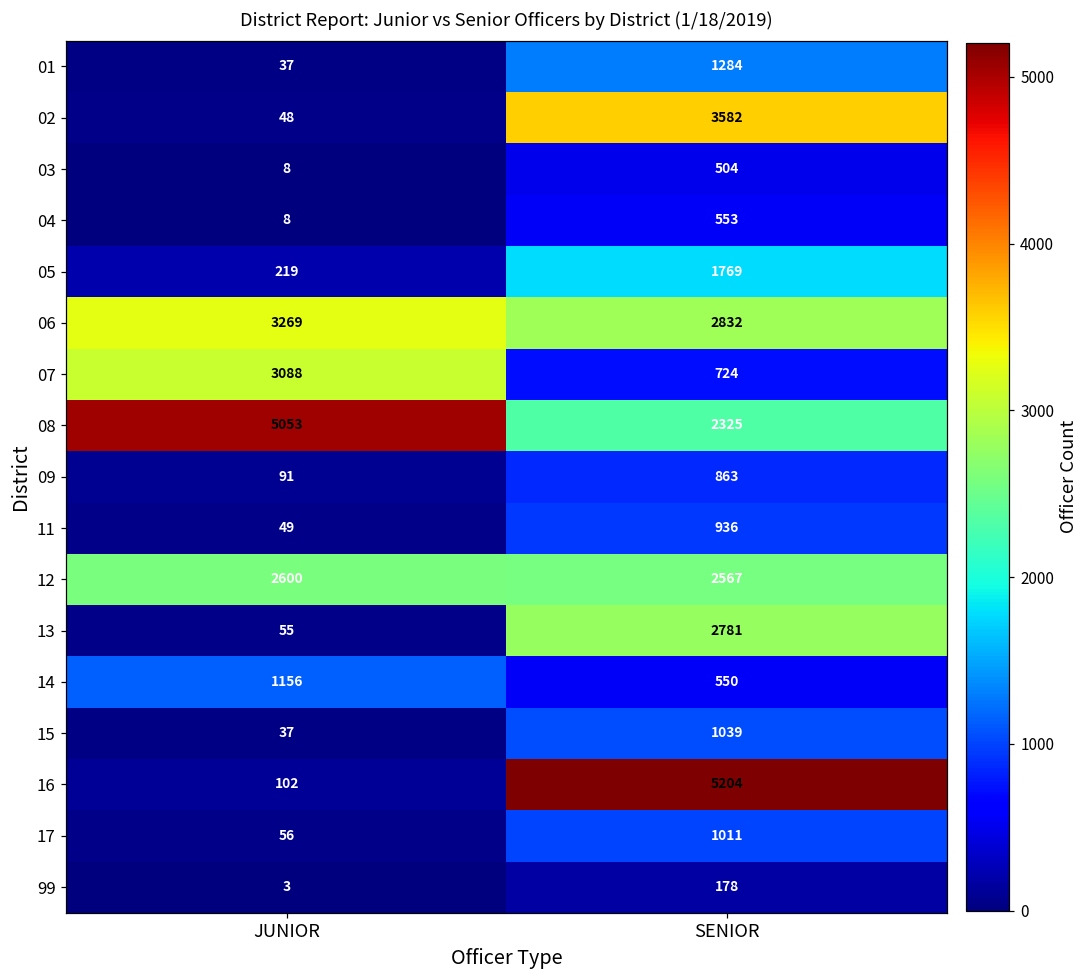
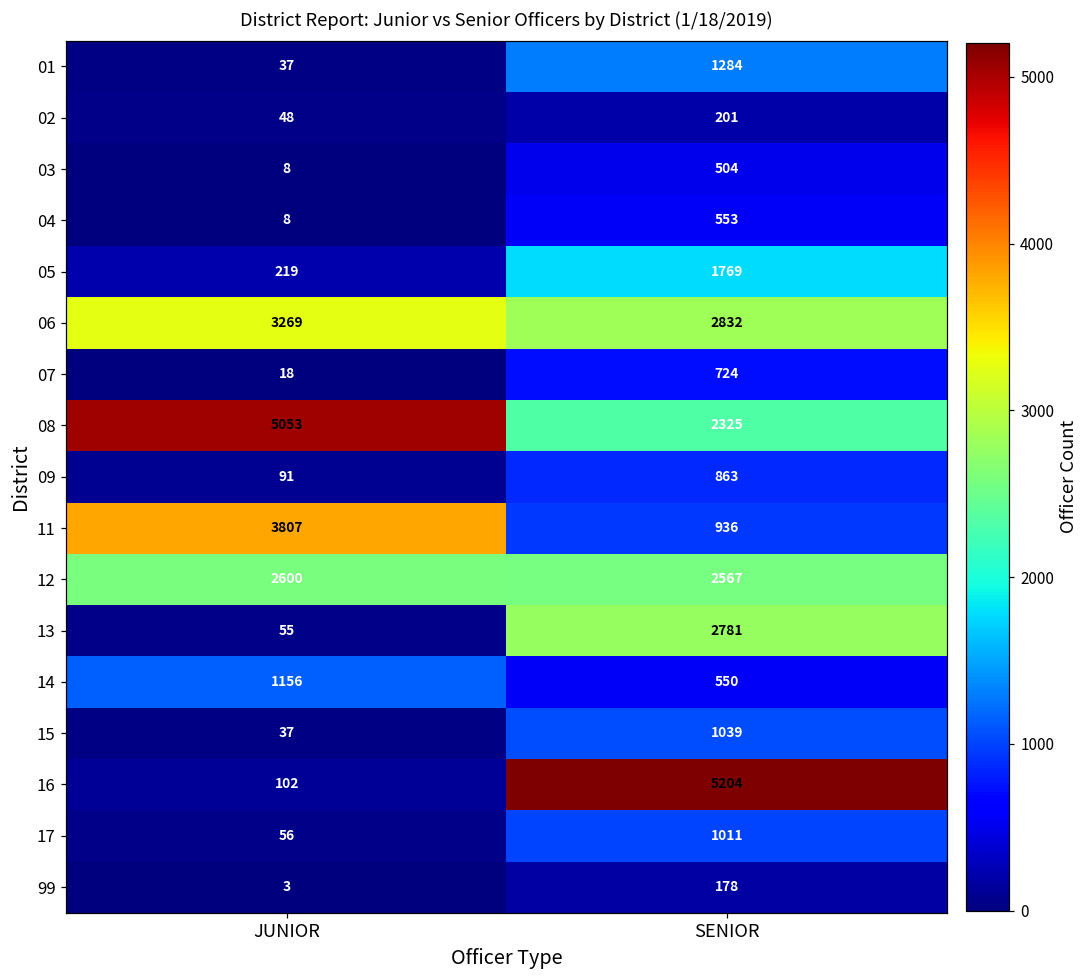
02, SENIOR: 3582 -> 201
07, JUNIOR: 3088 -> 18
11, JUNIOR: 49 -> 3807
